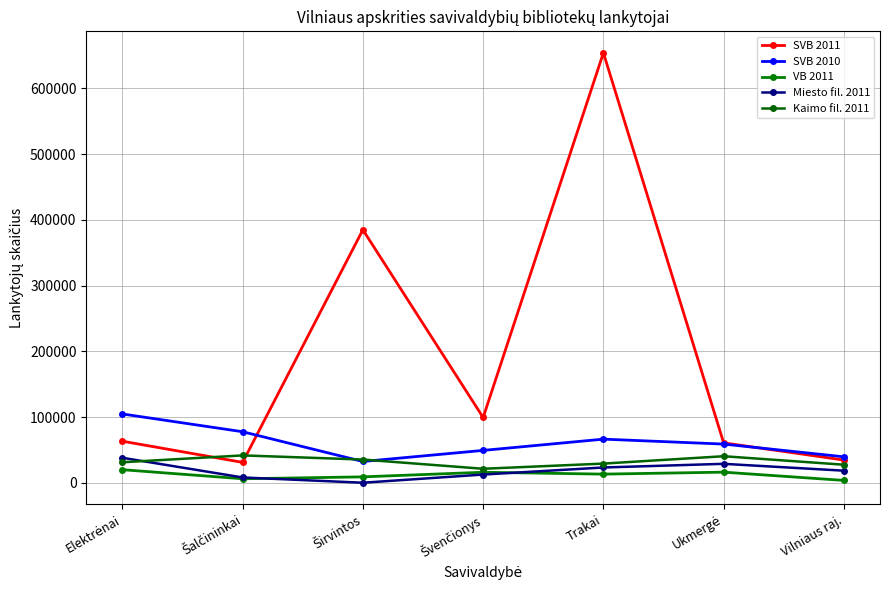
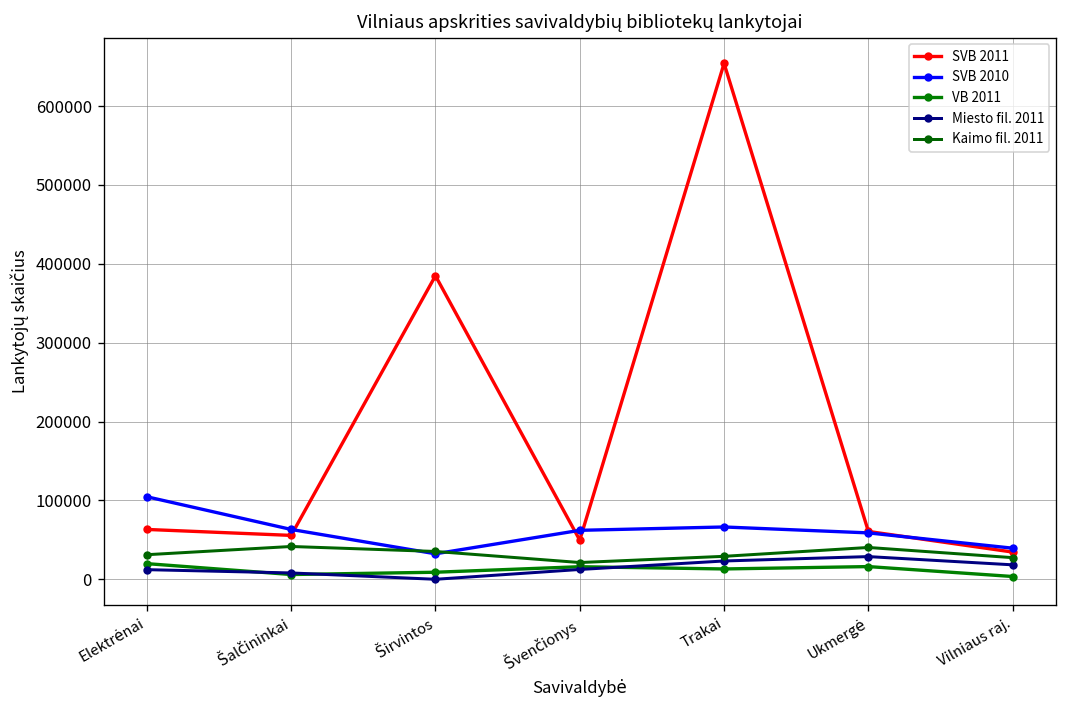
Miesto fil. 2011, Elektrėnai: 40000 -> 10000
SVB 2011, Šalčininkai: 30000 -> 60000
SVB 2010, Šalčininkai: 80000 -> 60000
SVB 2011, Švenčionys: 100000 -> 50000
SVB 2010, Švenčionys: 50000 -> 60000
